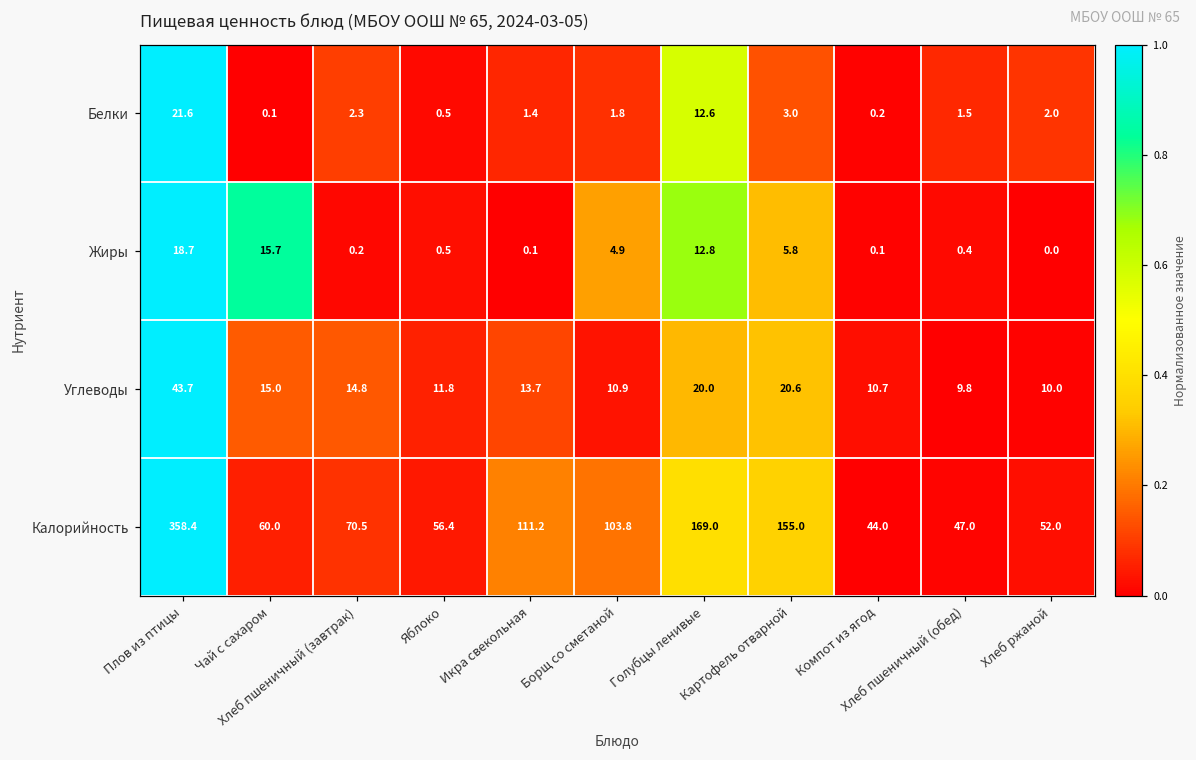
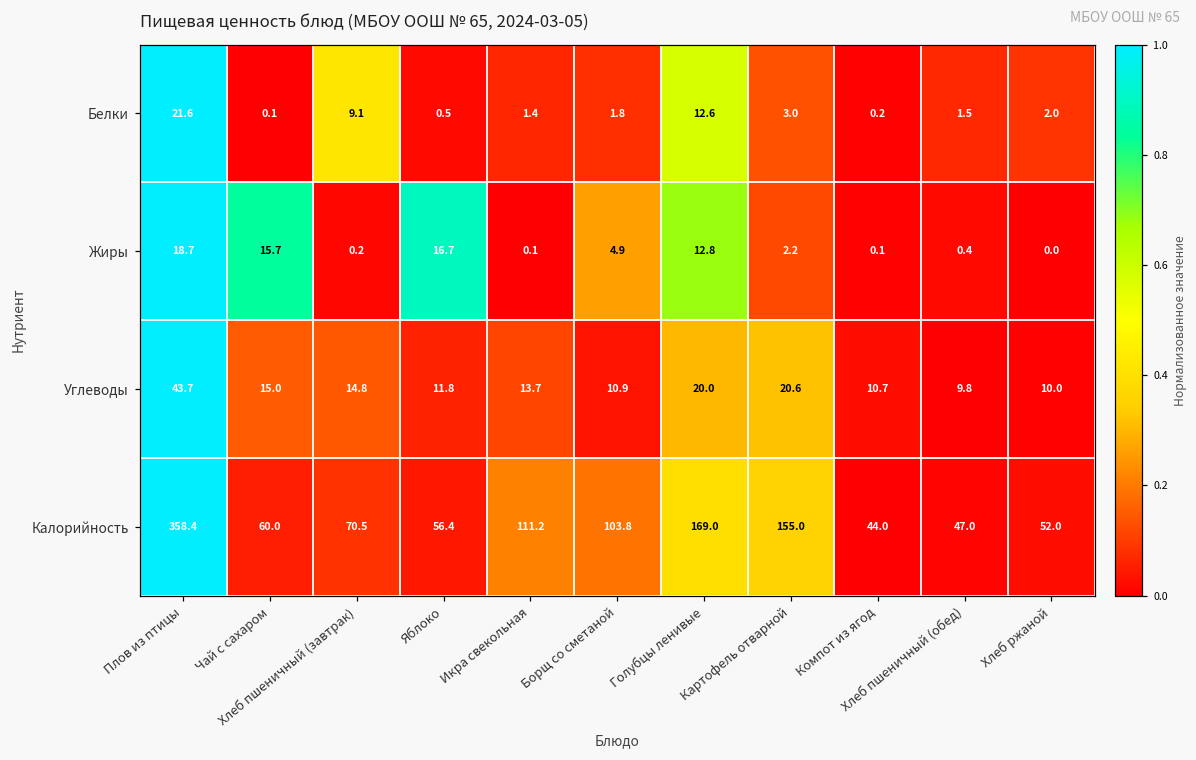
Белки, Хлеб пшеничный (завтрак): 2.3 -> 9.1
Жиры, Яблоко: 0.5 -> 16.7
Жиры, Картофель отварной: 5.8 -> 2.2
